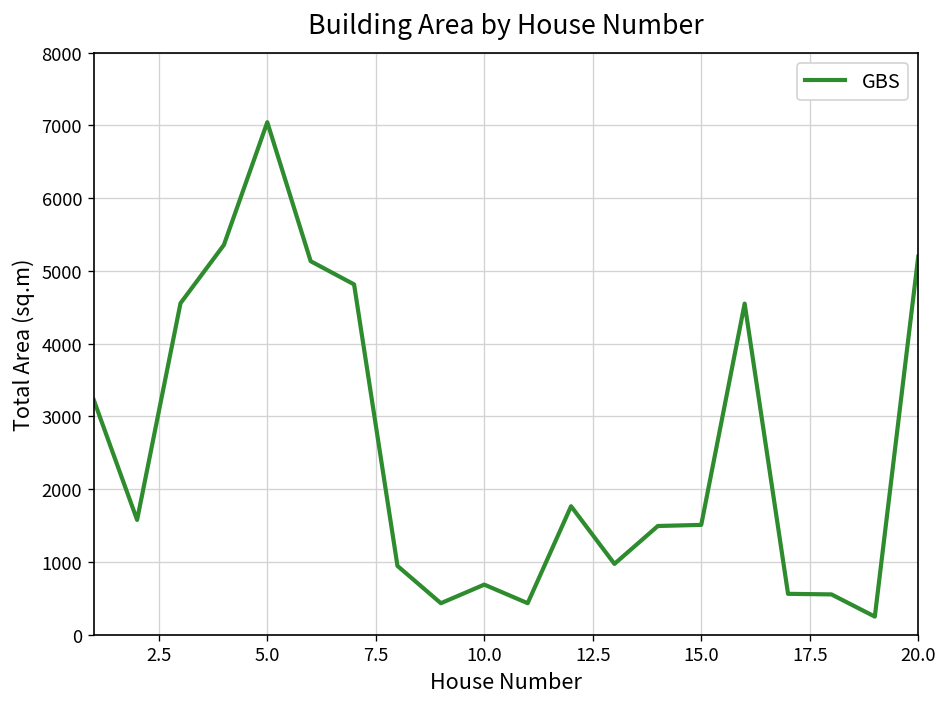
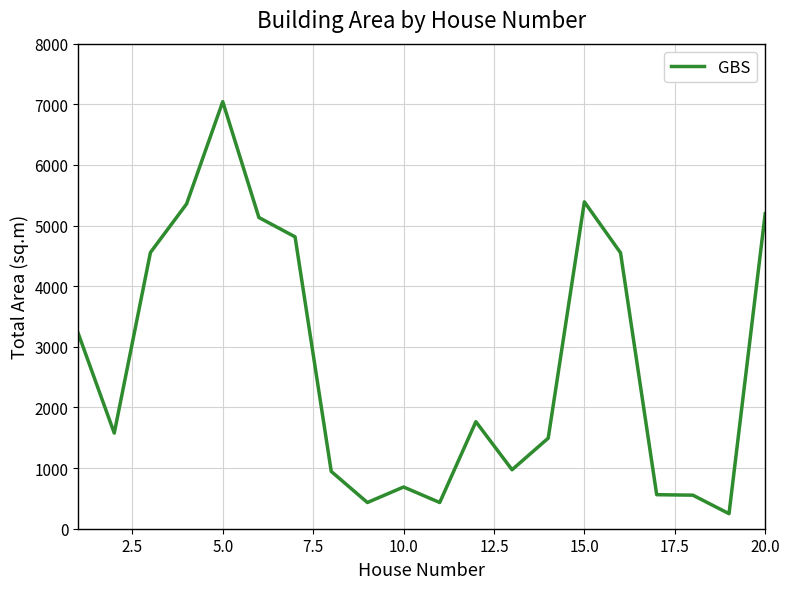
15.0: 1500 -> 5400
